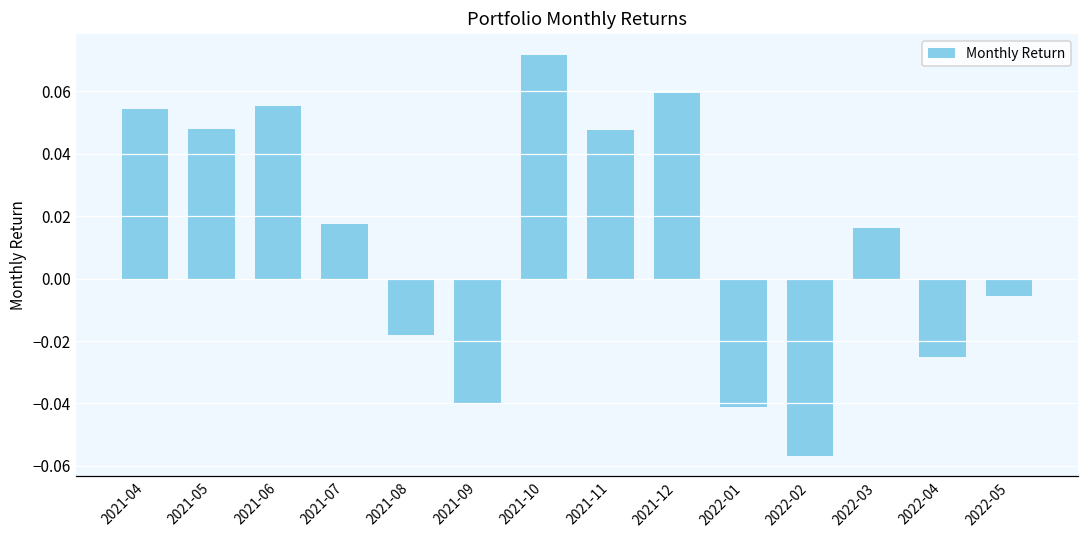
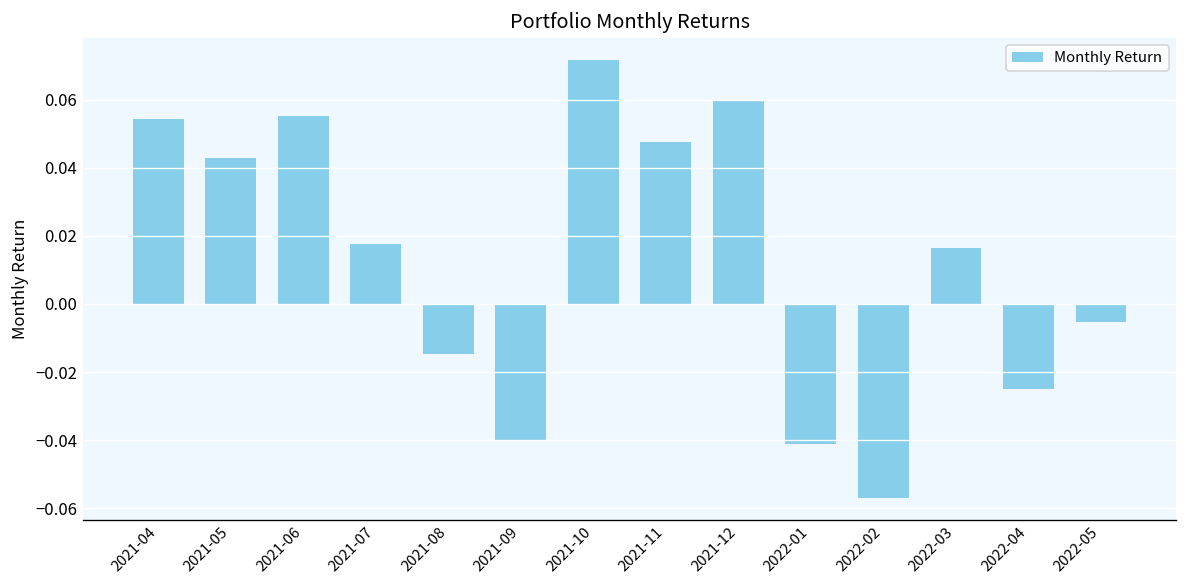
2021-05: 0.048 -> 0.043
2021-08: -0.018 -> -0.015
